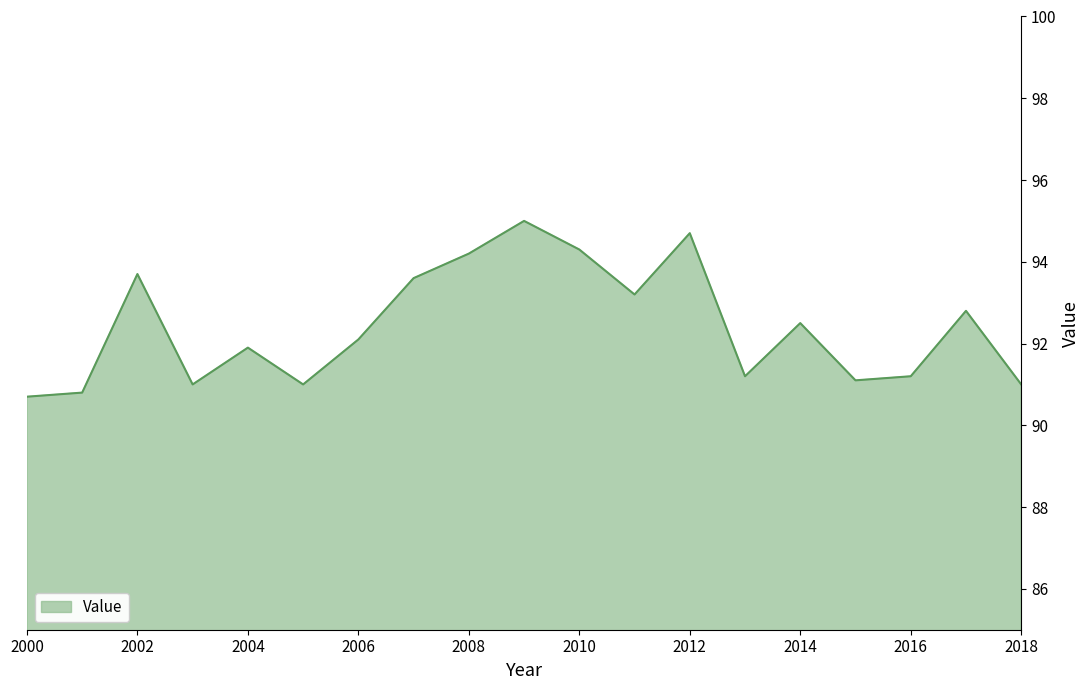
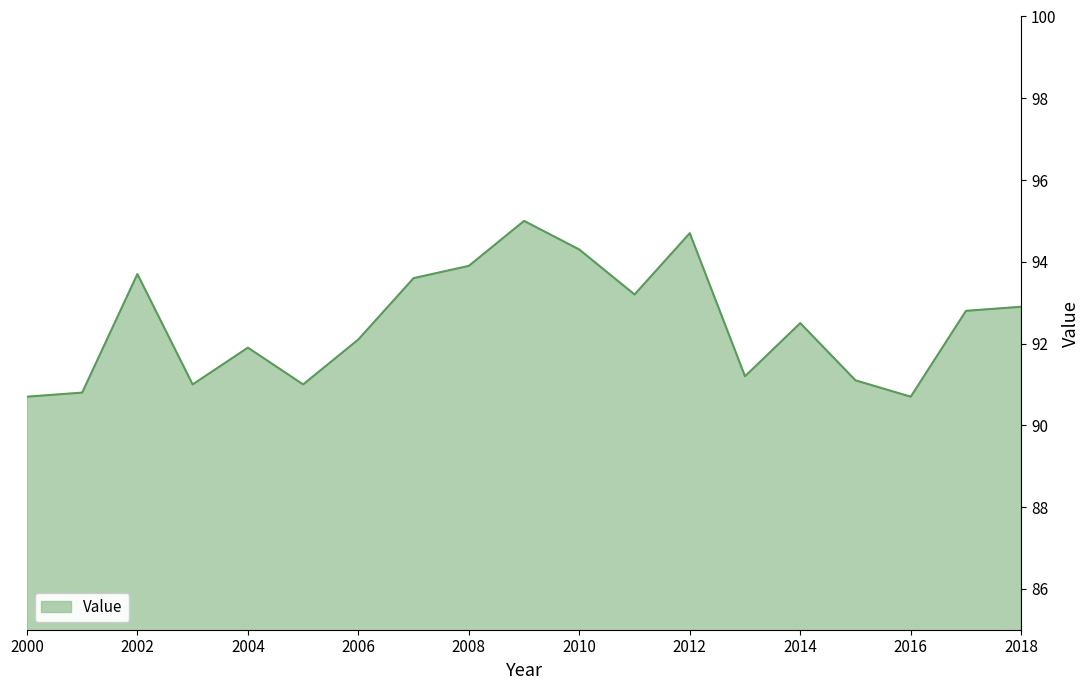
2008: 94.2 -> 93.9
2016: 91.2 -> 90.7
2018: 91.0 -> 92.9
